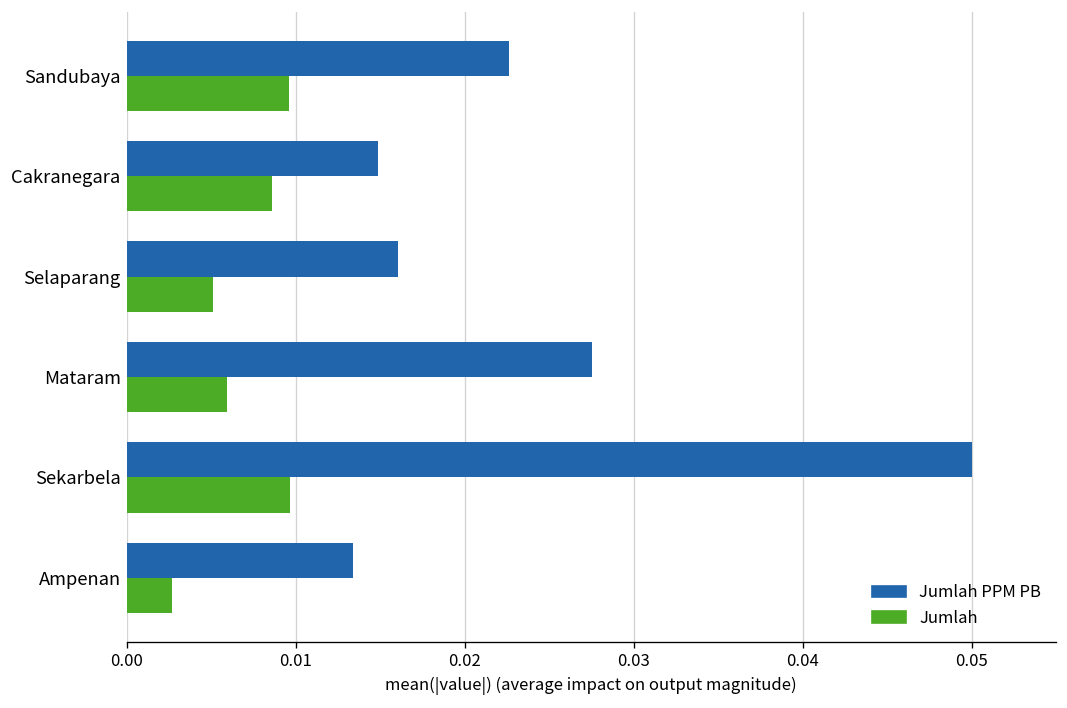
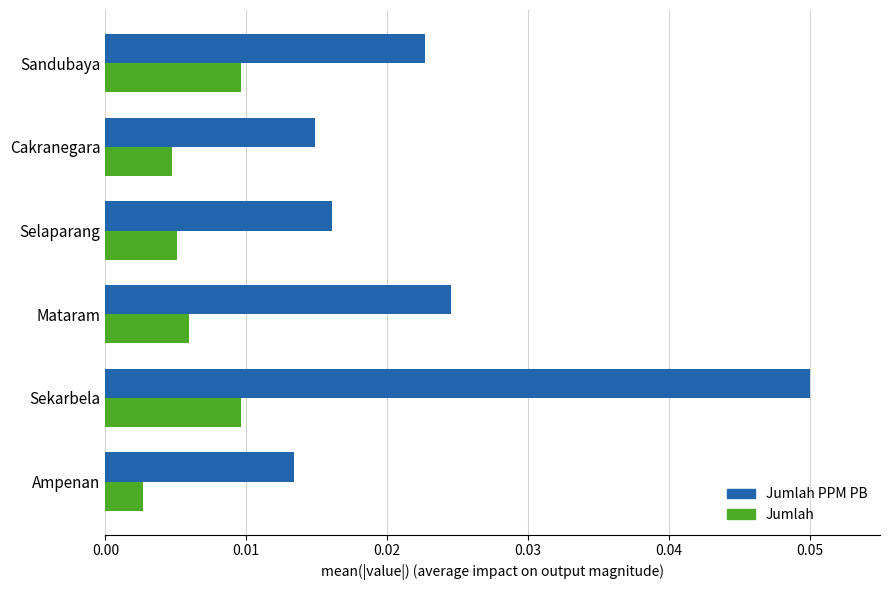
Jumlah, Cakranegara: 0.0086 -> 0.0048
Jumlah PPM PB, Mataram: 0.0276 -> 0.0245
